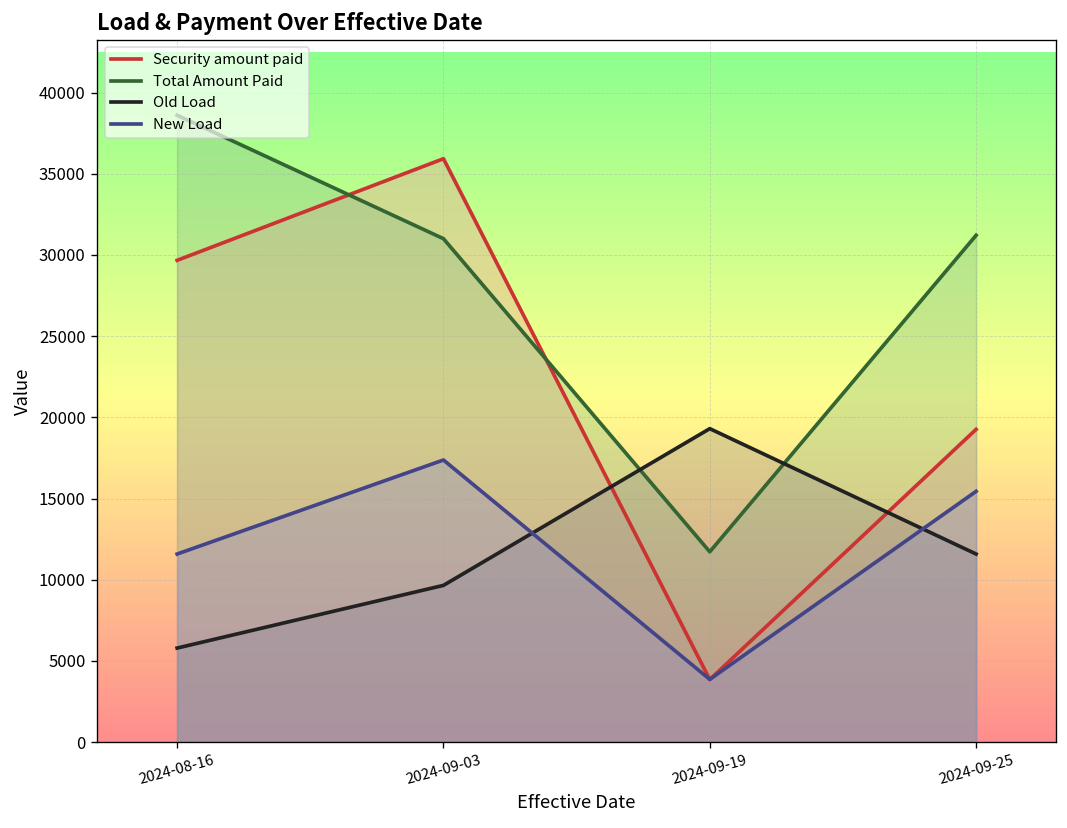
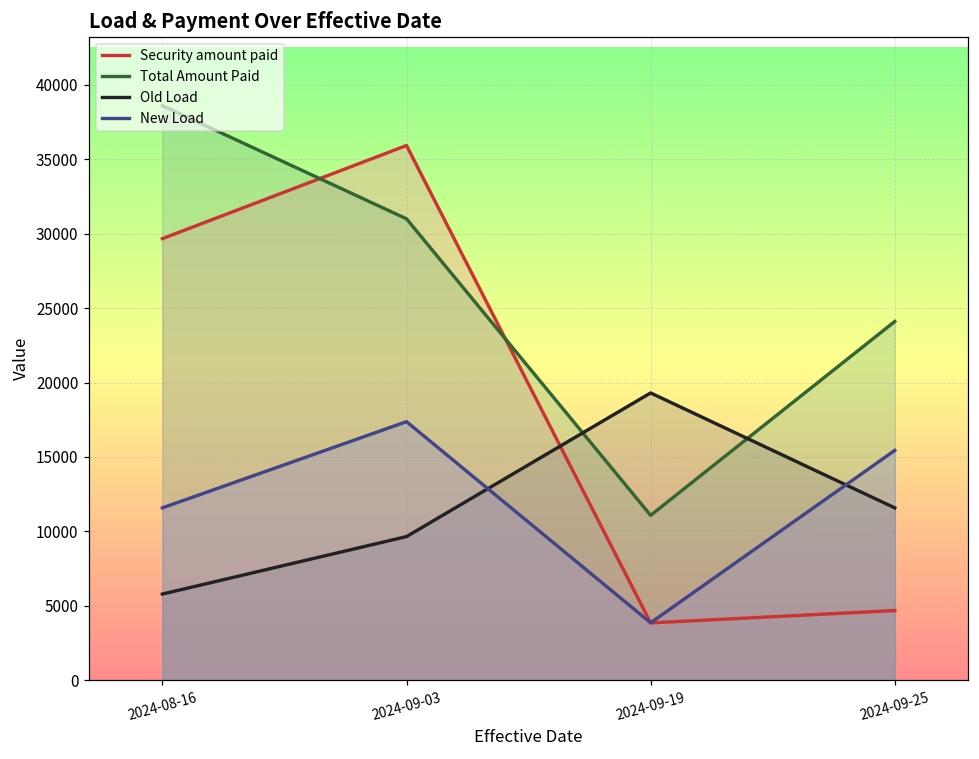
Total Amount Paid, 2024-09-19: 11700 -> 11100
Security amount paid, 2024-09-25: 19300 -> 4700
Total Amount Paid, 2024-09-25: 31200 -> 24100
